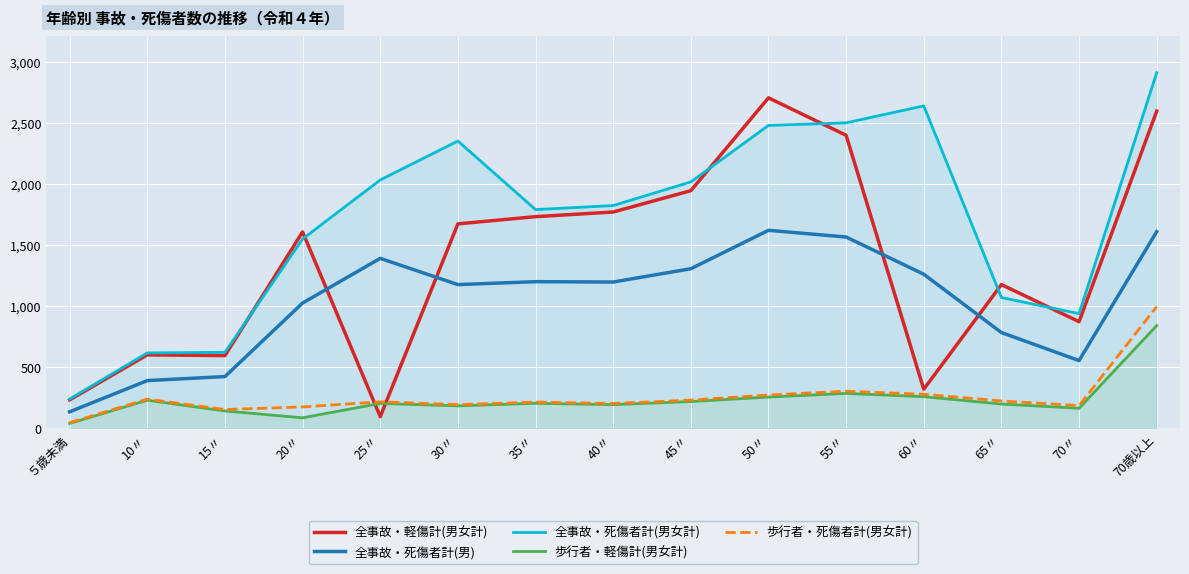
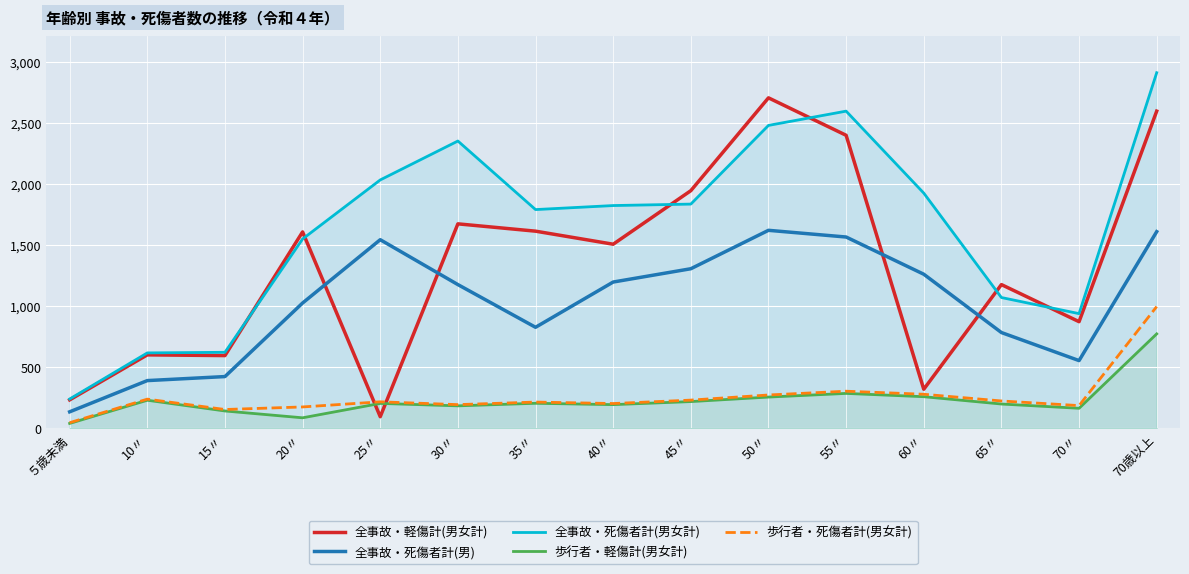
全事故・死傷者計(男), 25〃: 1,390 -> 1,550
全事故・軽傷計(男女計), 35〃: 1,740 -> 1,620
全事故・死傷者計(男), 35〃: 1,200 -> 830
全事故・軽傷計(男女計), 40〃: 1,770 -> 1,510
全事故・死傷者計(男女計), 45〃: 2,020 -> 1,840
全事故・死傷者計(男女計), 55〃: 2,510 -> 2,600
全事故・死傷者計(男女計), 60〃: 2,640 -> 1,930
歩行者・軽傷計(男女計), 70歳以上: 840 -> 780
